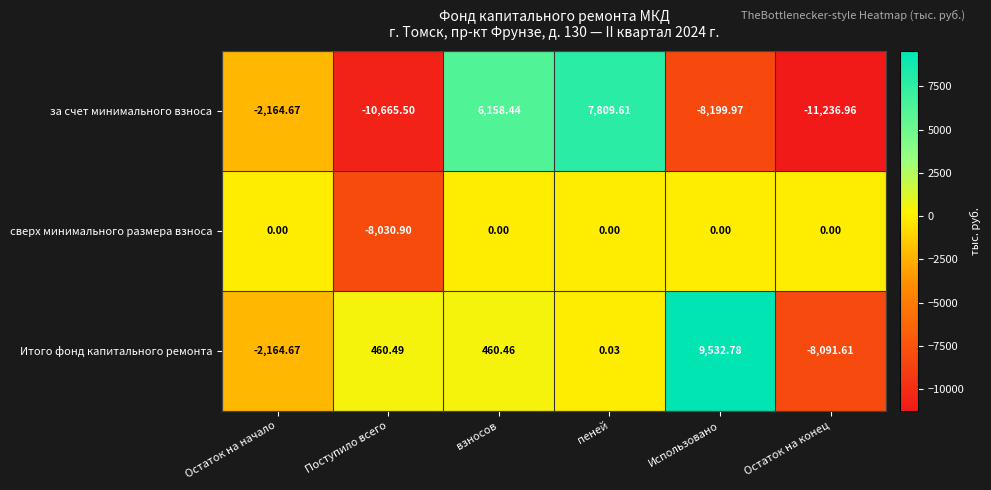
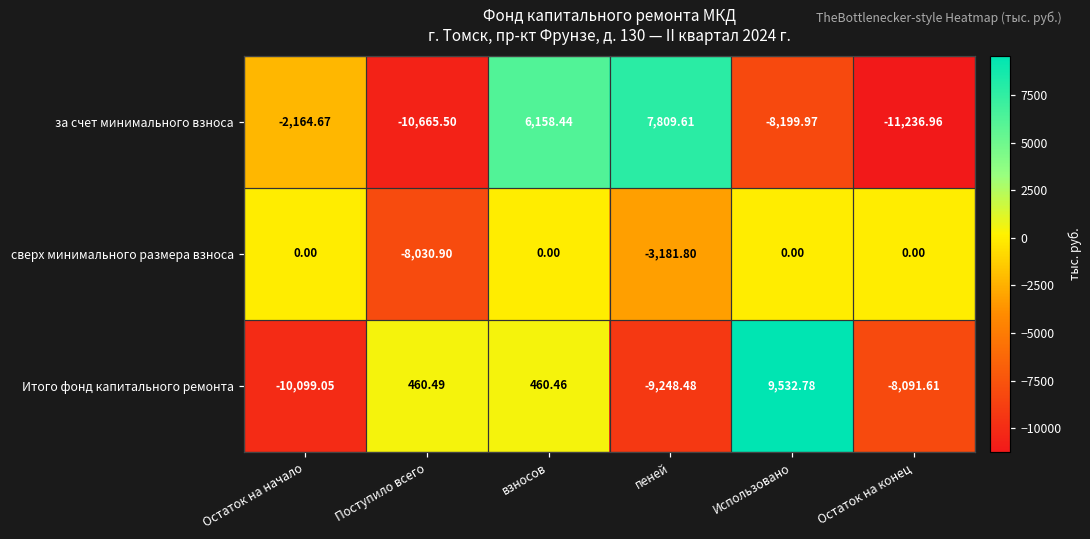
сверх минимального размера взноса, пеней: 0.00 -> -3,181.80
Итого фонд капитального ремонта, Остаток на начало: -2,164.67 -> -10,099.05
Итого фонд капитального ремонта, пеней: 0.03 -> -9,248.48
